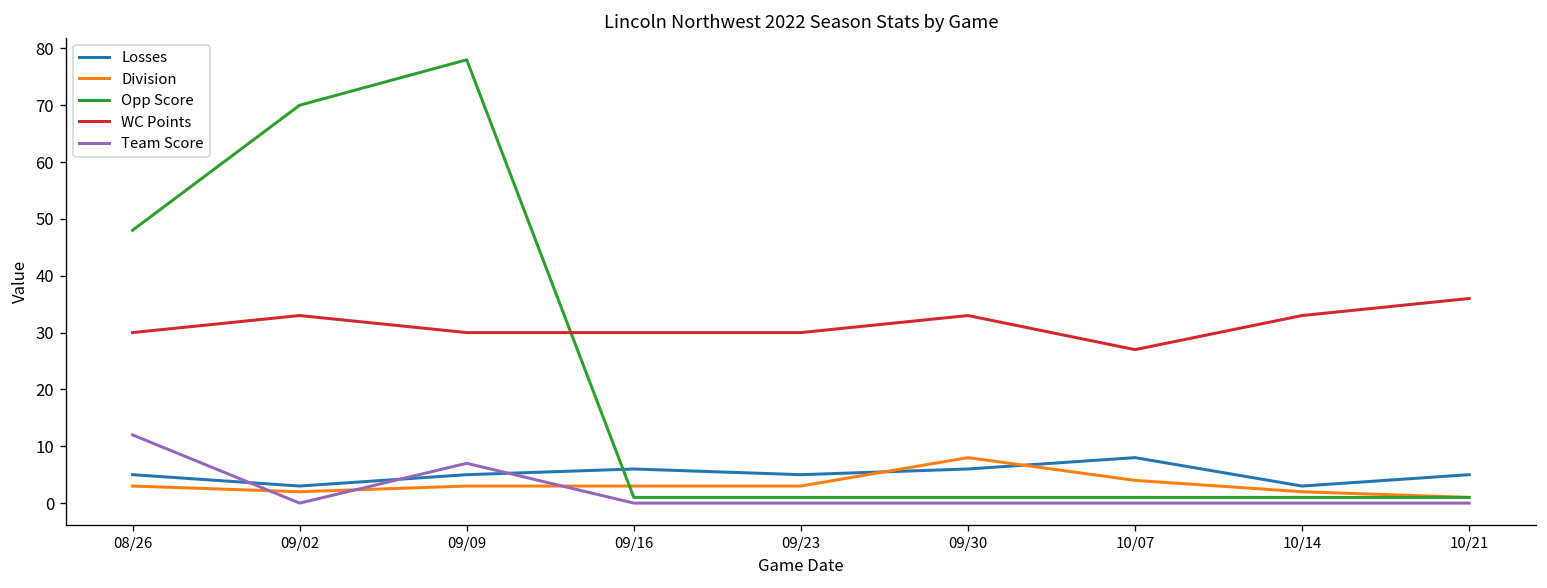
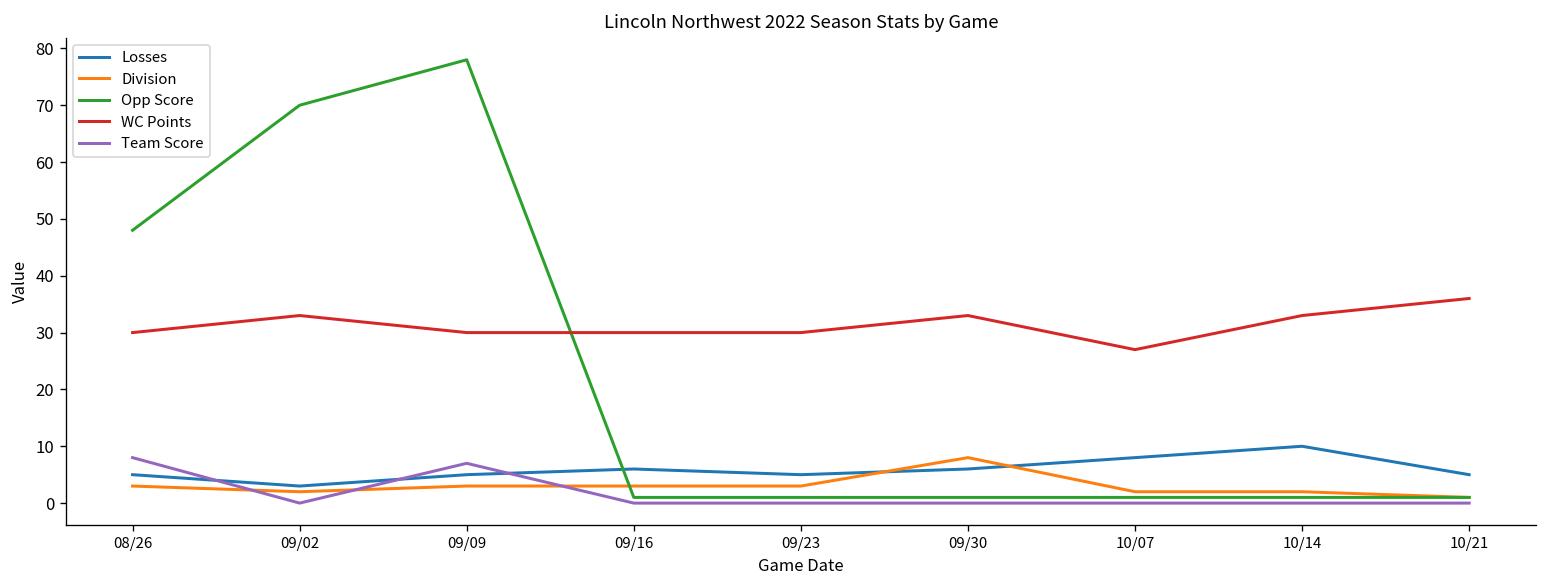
Team Score, 08/26: 12 -> 8
Division, 10/07: 4 -> 2
Losses, 10/14: 3 -> 10
